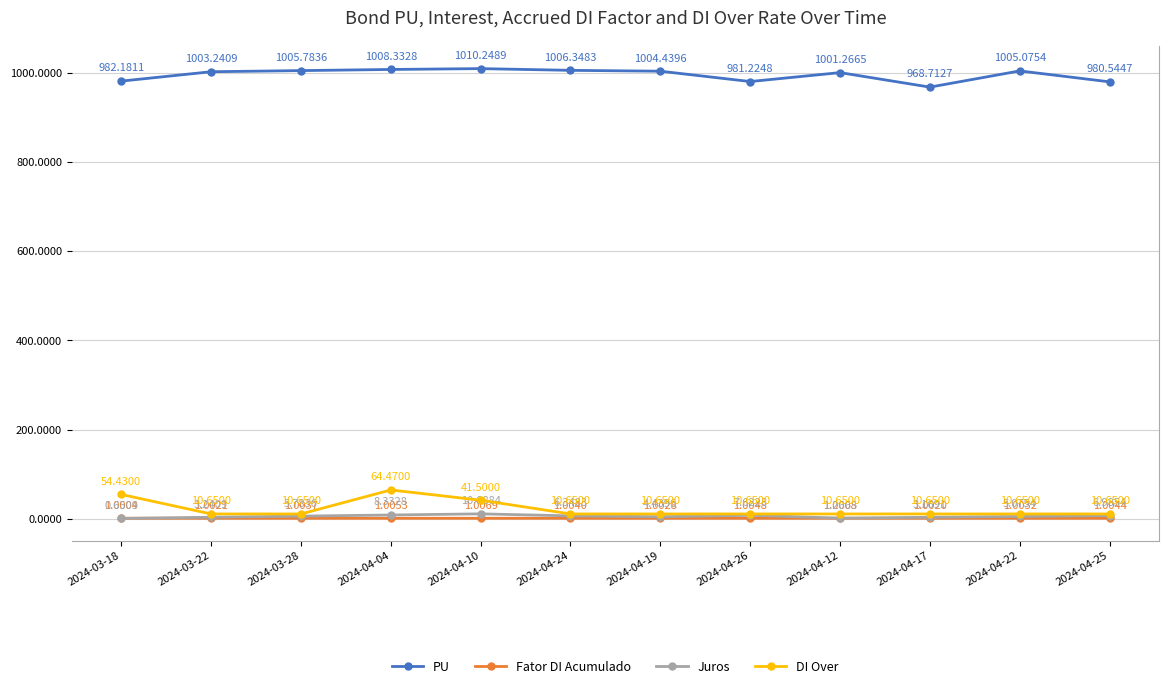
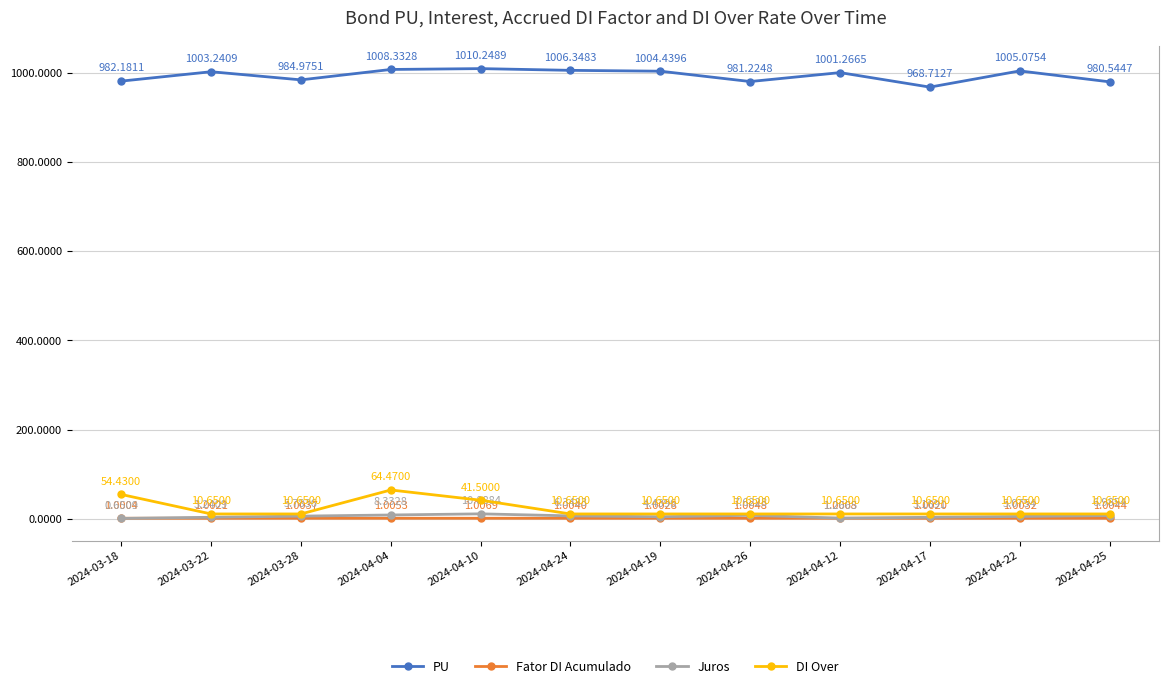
PU, 2024-03-28: 1005.7836 -> 984.9751
